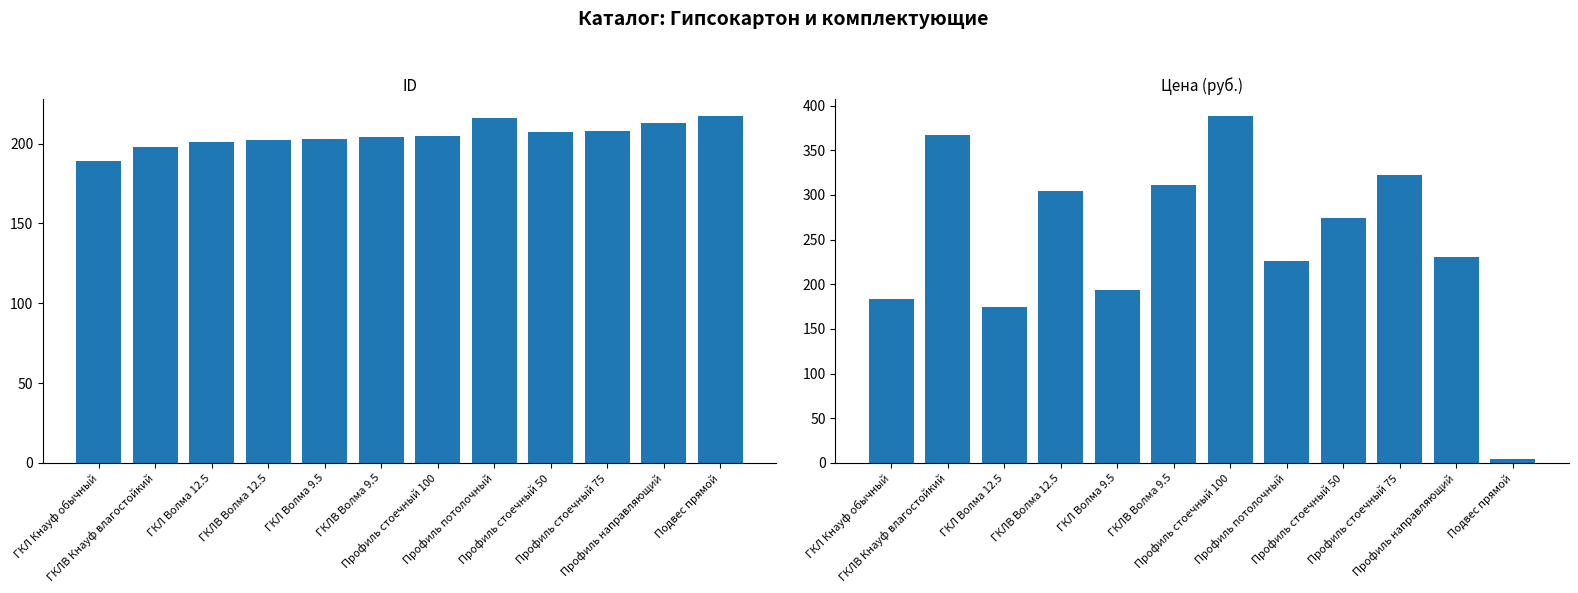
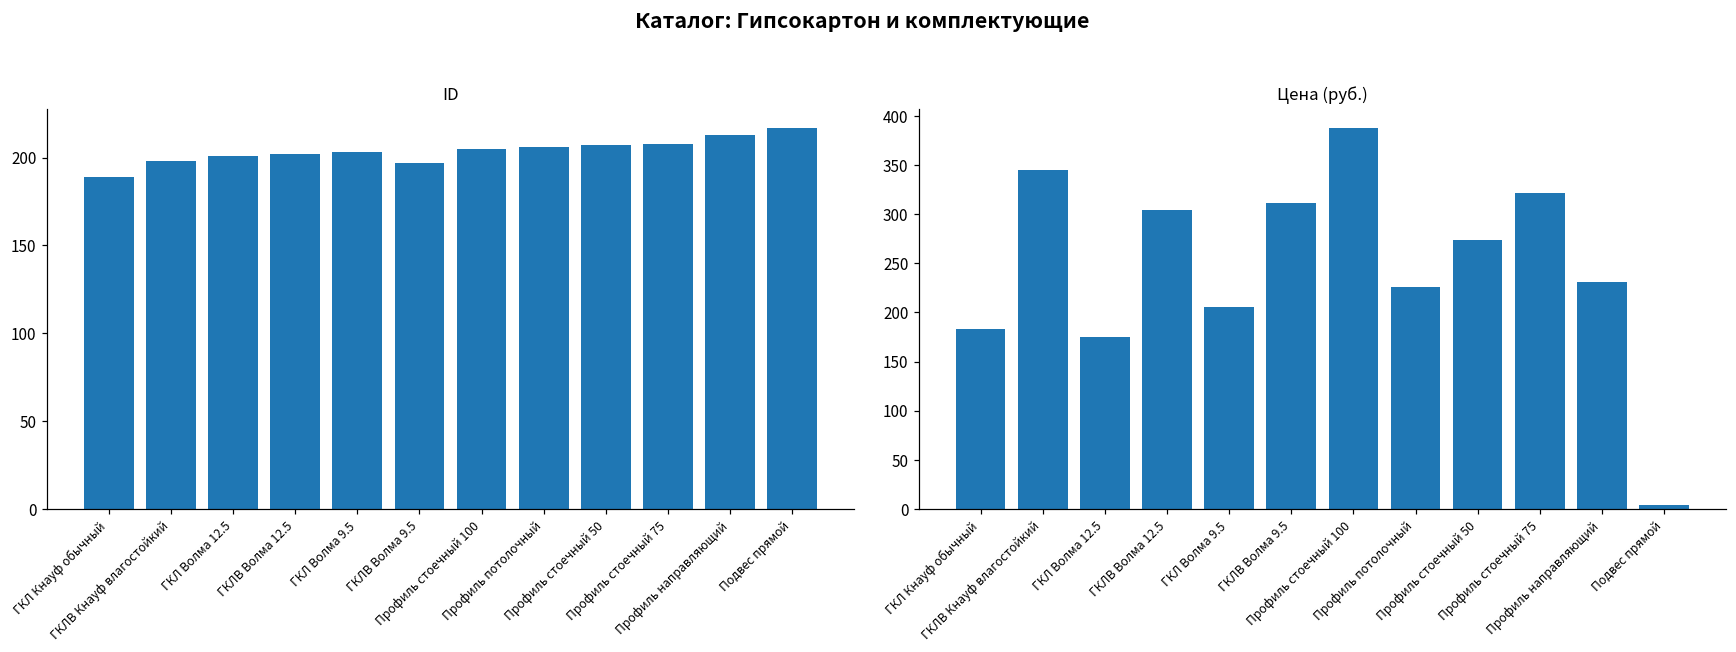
ID, ГКЛВ Волма 9.5: 204 -> 197
ID, Профиль потолочный: 216 -> 206
Цена (руб.), ГКЛВ Кнауф влагостойкий: 370 -> 350
Цена (руб.), ГКЛ Волма 9.5: 190 -> 210
